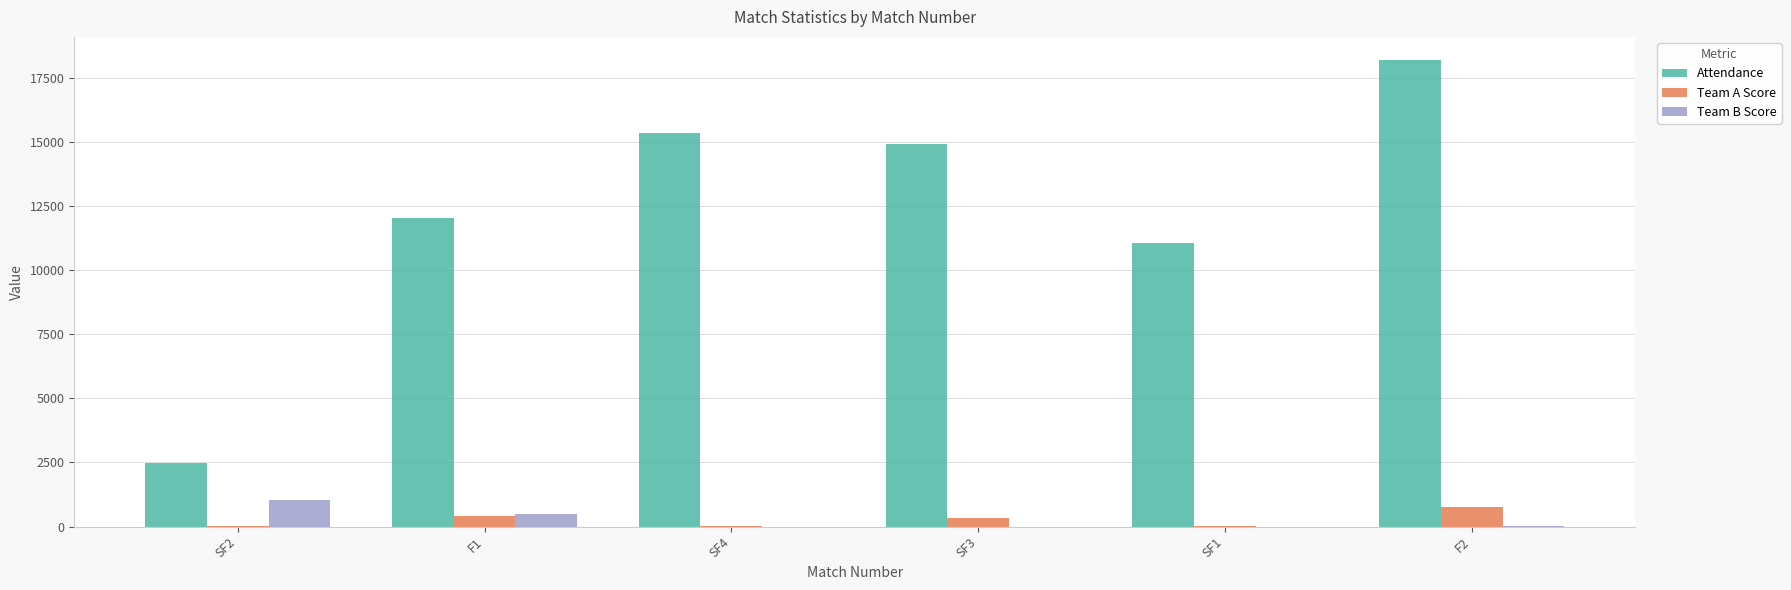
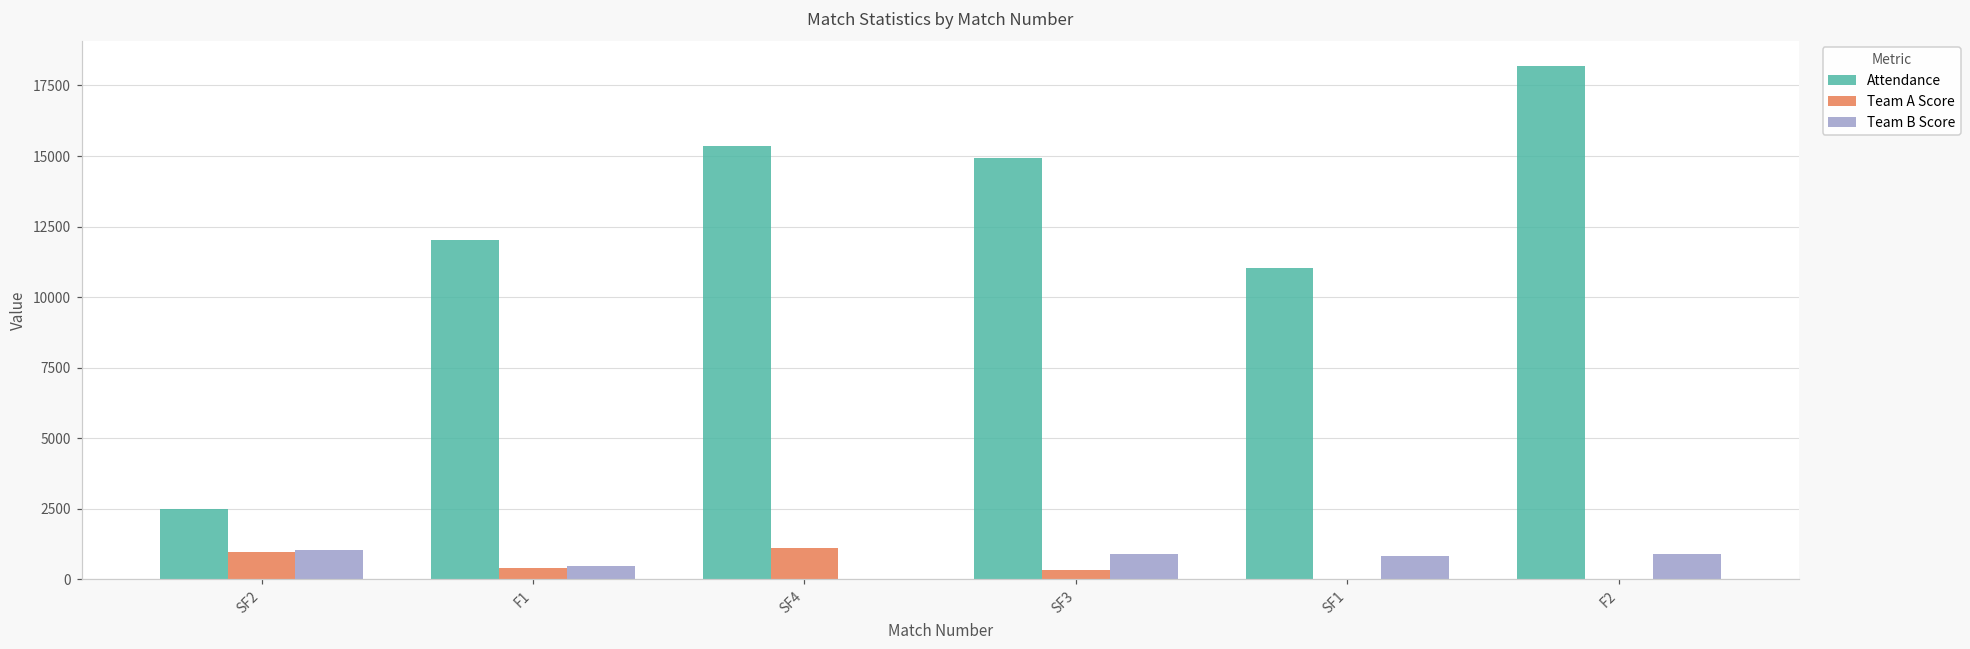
Team A Score, SF2: 0 -> 1000
Team A Score, SF4: 0 -> 1100
Team B Score, SF3: 0 -> 900
Team B Score, SF1: 0 -> 800
Team A Score, F2: 800 -> 0
Team B Score, F2: 0 -> 900
